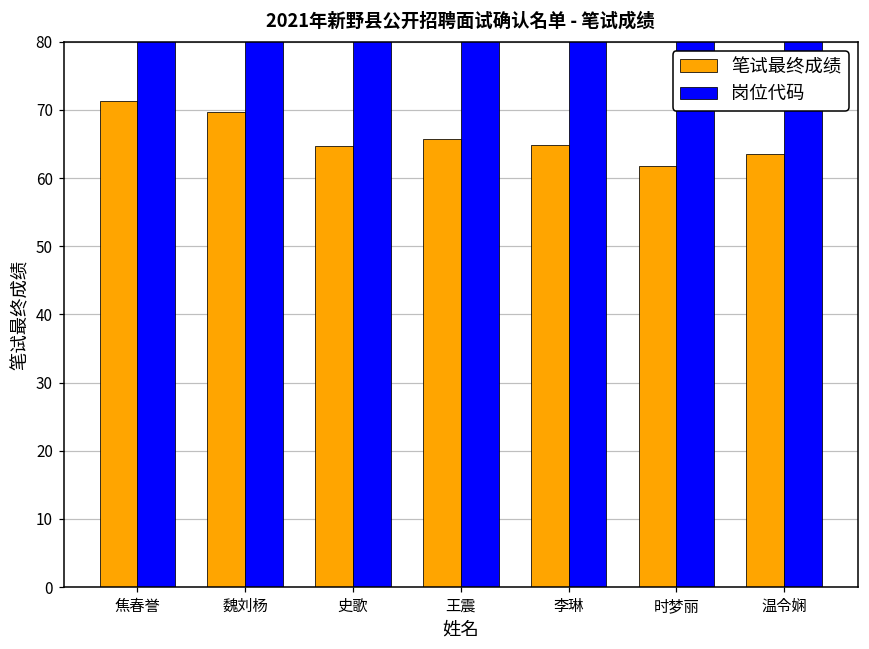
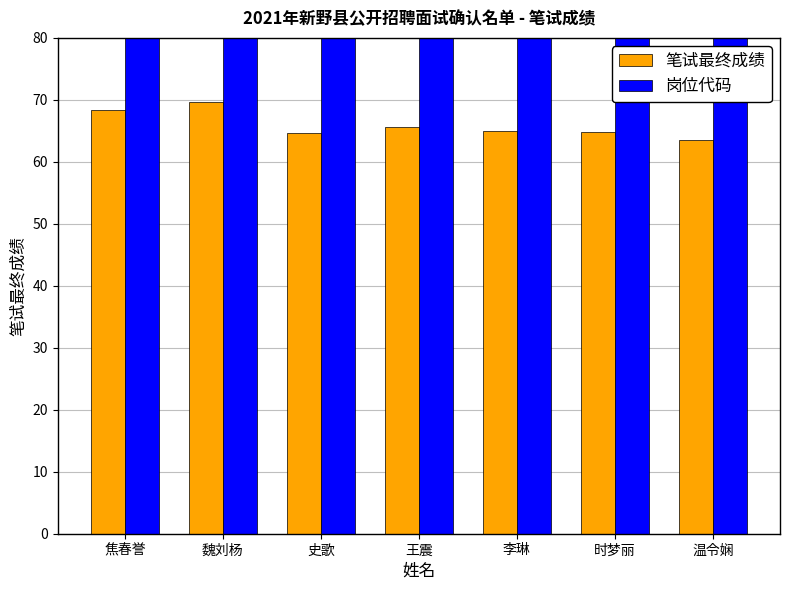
笔试最终成绩, 焦春誉: 71 -> 68
笔试最终成绩, 时梦丽: 62 -> 65
